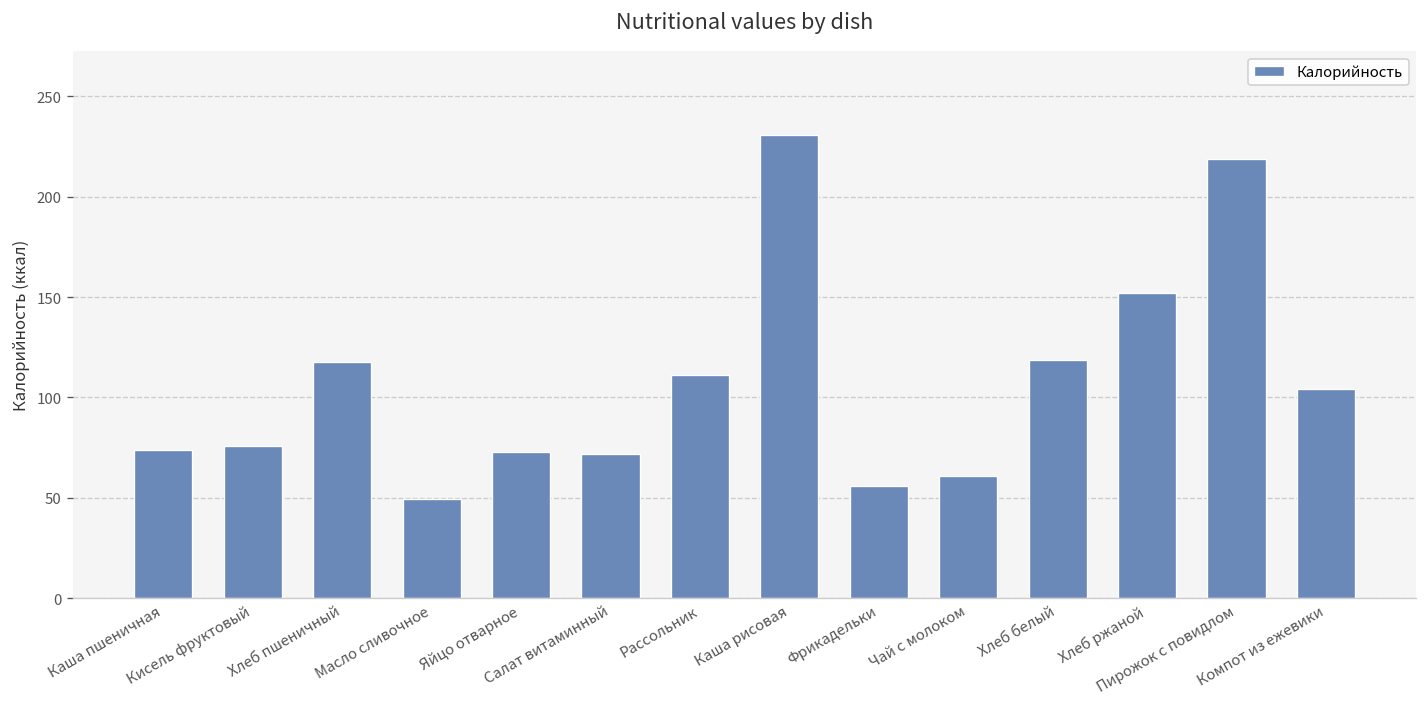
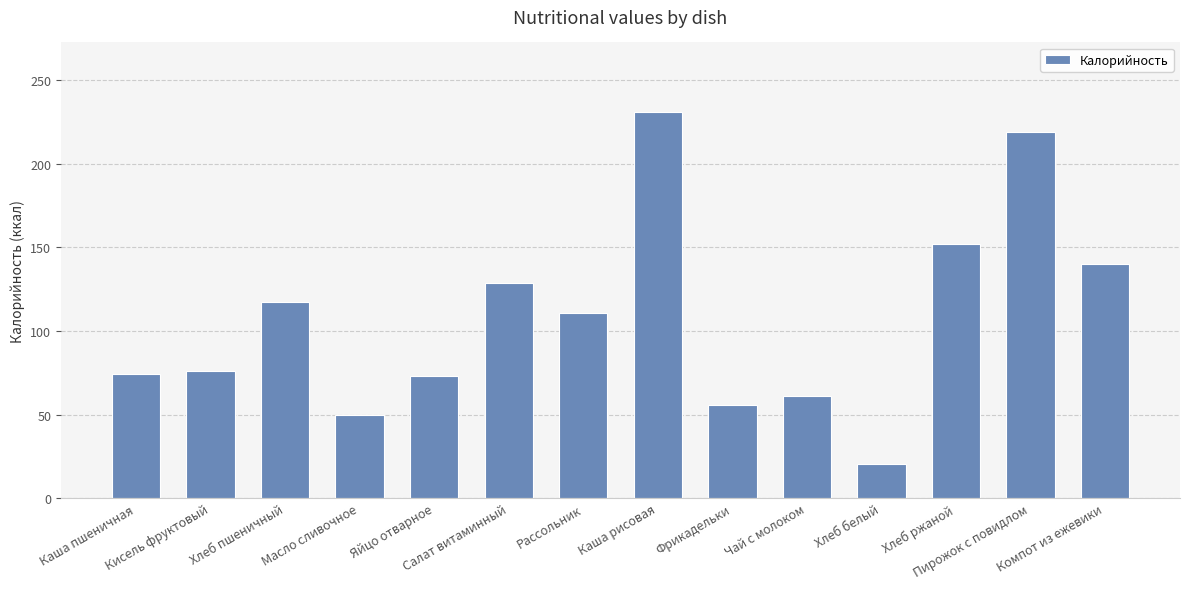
Салат витаминный: 72 -> 129
Хлеб белый: 118 -> 21
Компот из ежевики: 104 -> 140
